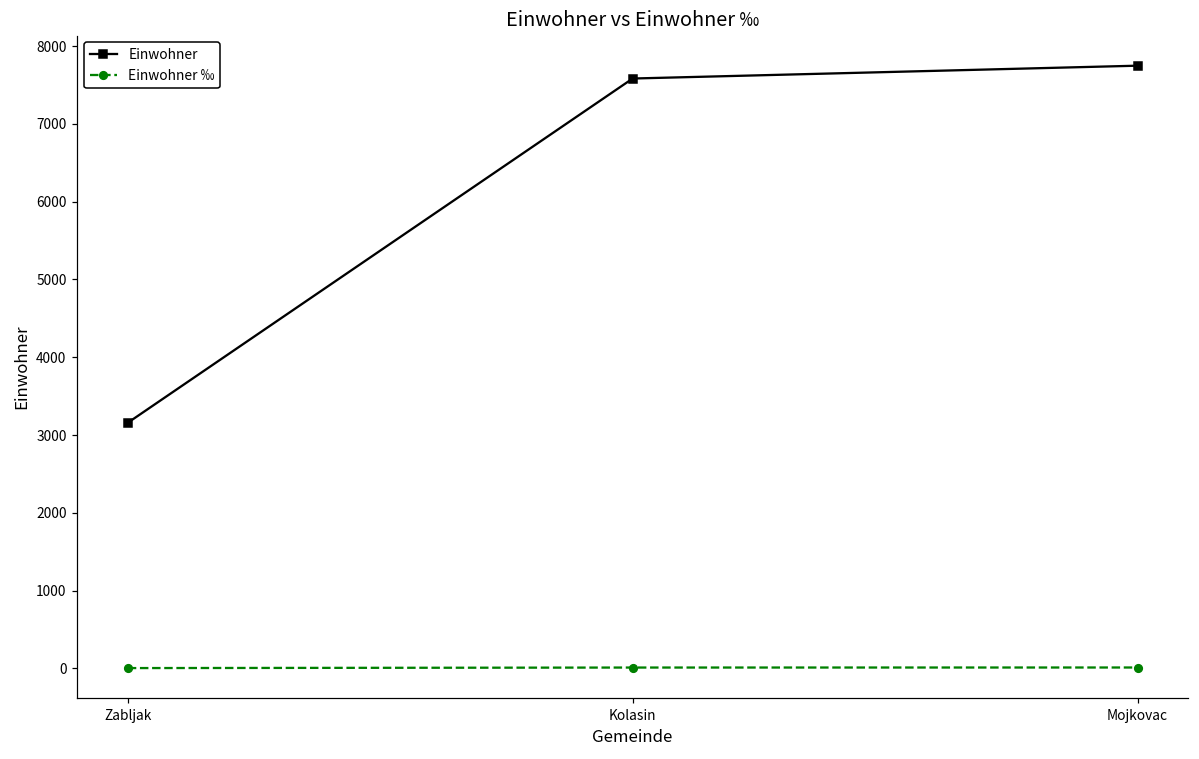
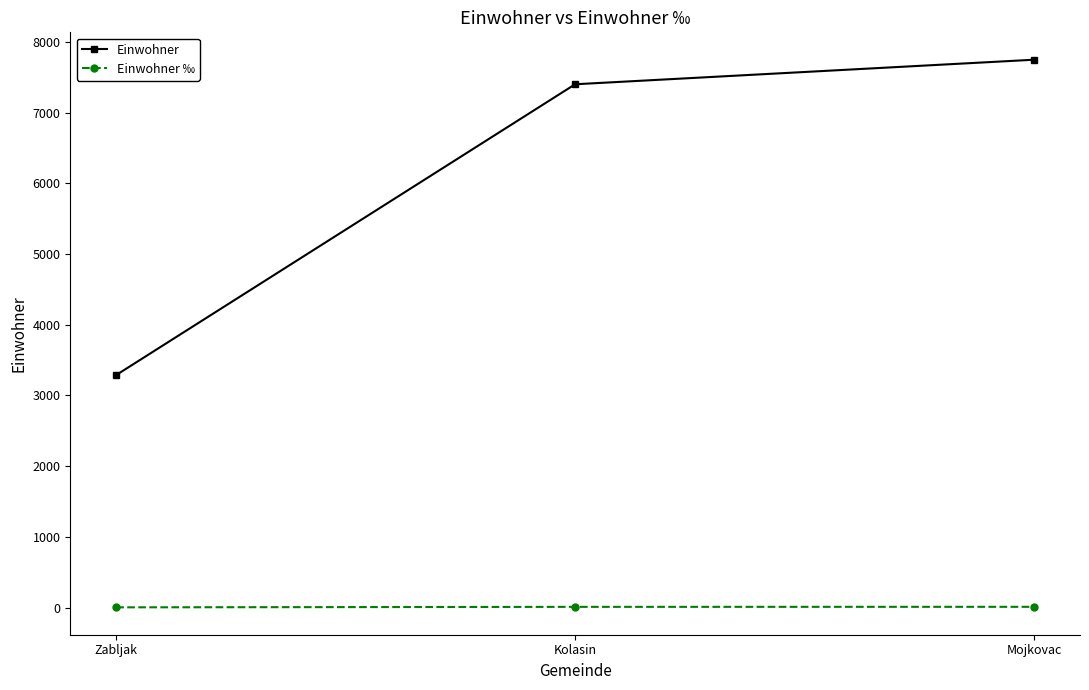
Einwohner, Zabljak: 3200 -> 3300
Einwohner, Kolasin: 7600 -> 7400
